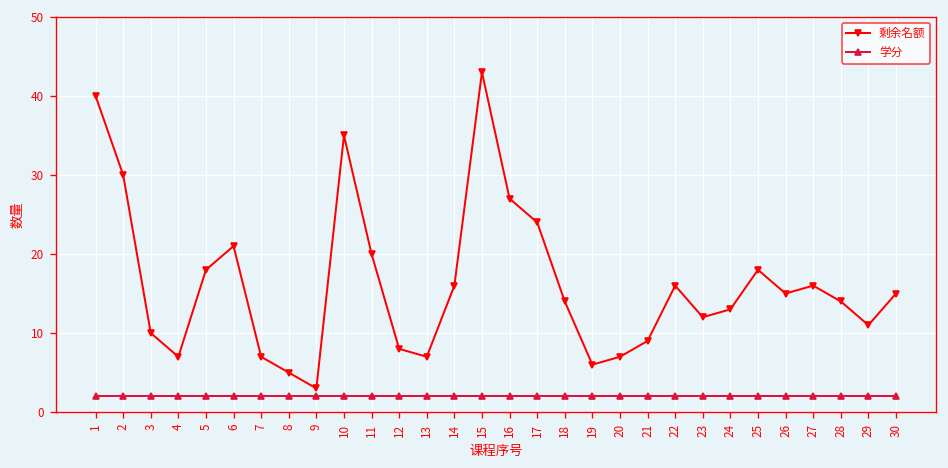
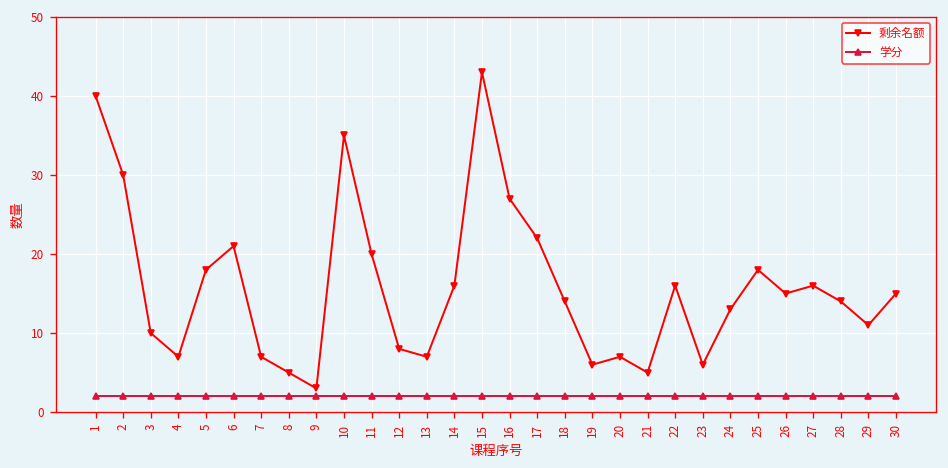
剩余名额, 17: 24 -> 22
剩余名额, 21: 9 -> 5
剩余名额, 23: 12 -> 6
